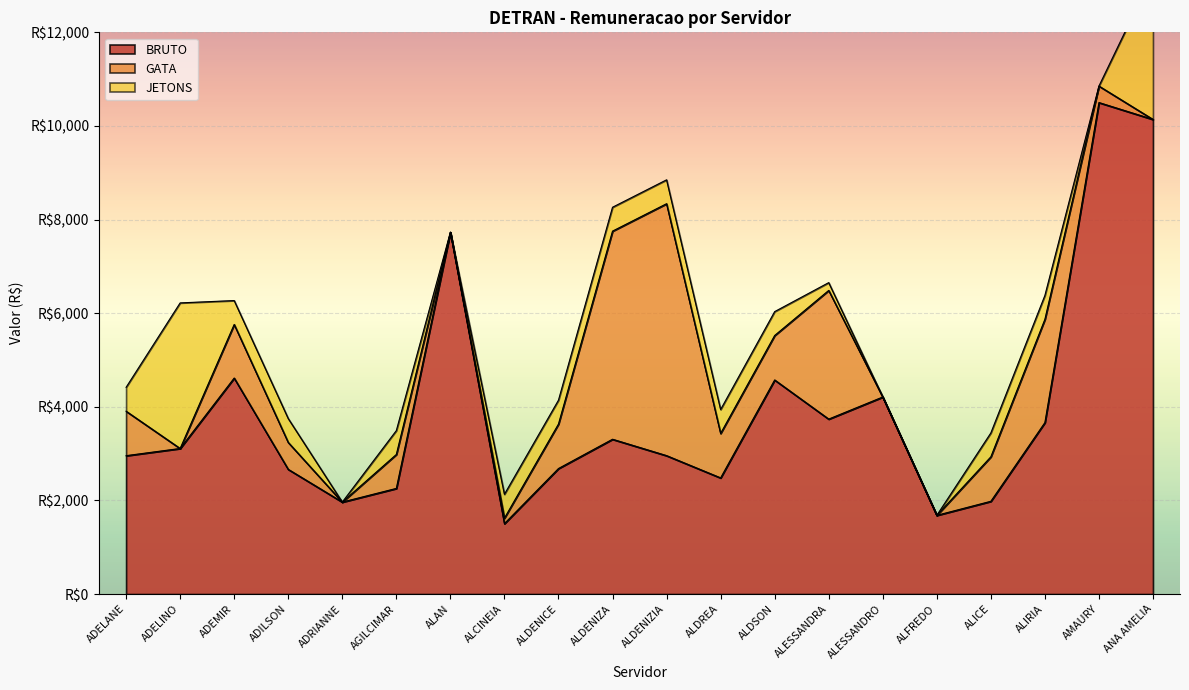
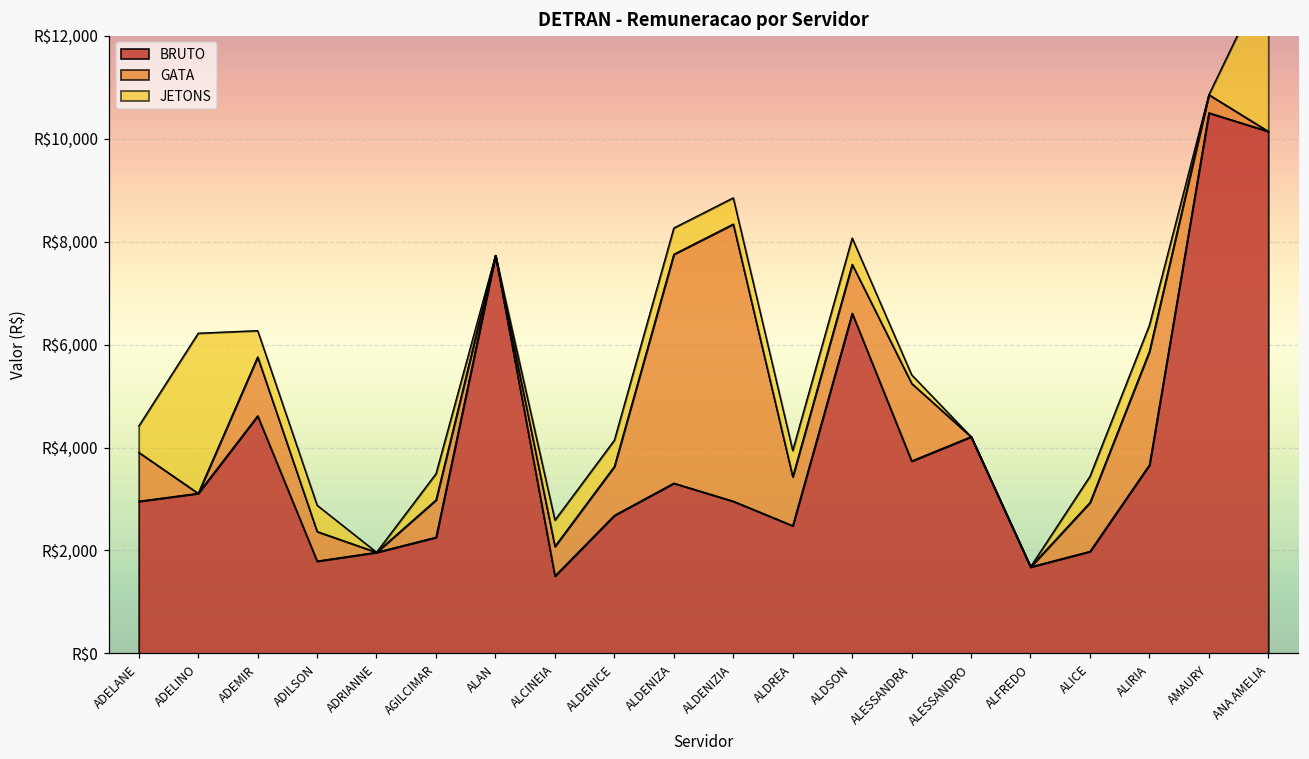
BRUTO, ADILSON: R$2,700 -> R$1,800
GATA, ALCINEIA: R$100 -> R$600
BRUTO, ALDSON: R$4,600 -> R$6,600
GATA, ALESSANDRA: R$2,700 -> R$1,500
